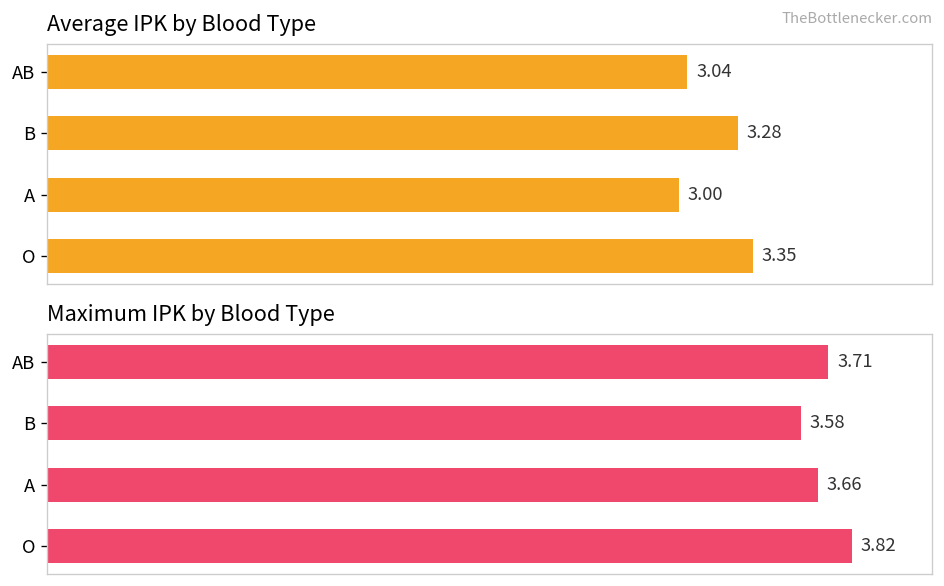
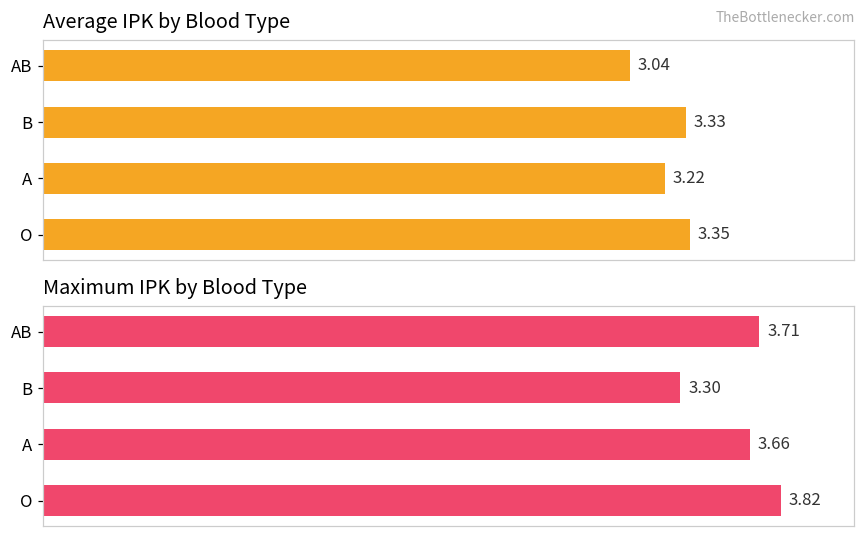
Average IPK by Blood Type, B: 3.28 -> 3.33
Average IPK by Blood Type, A: 3.00 -> 3.22
Maximum IPK by Blood Type, B: 3.58 -> 3.30
